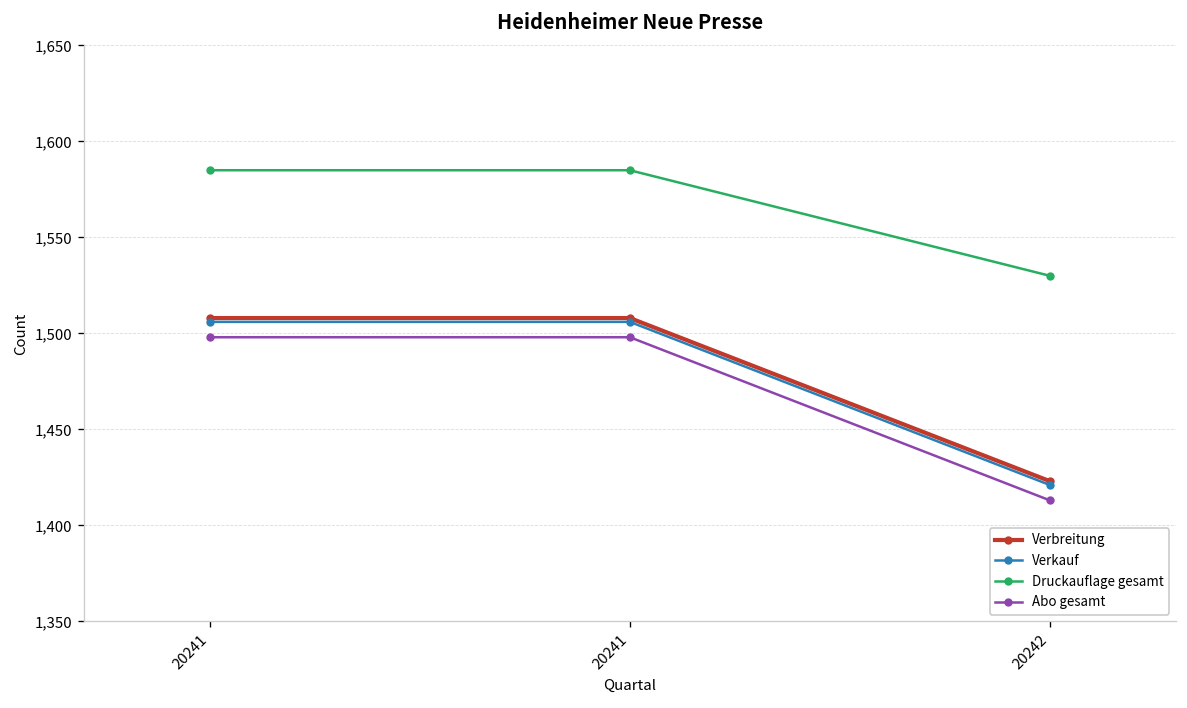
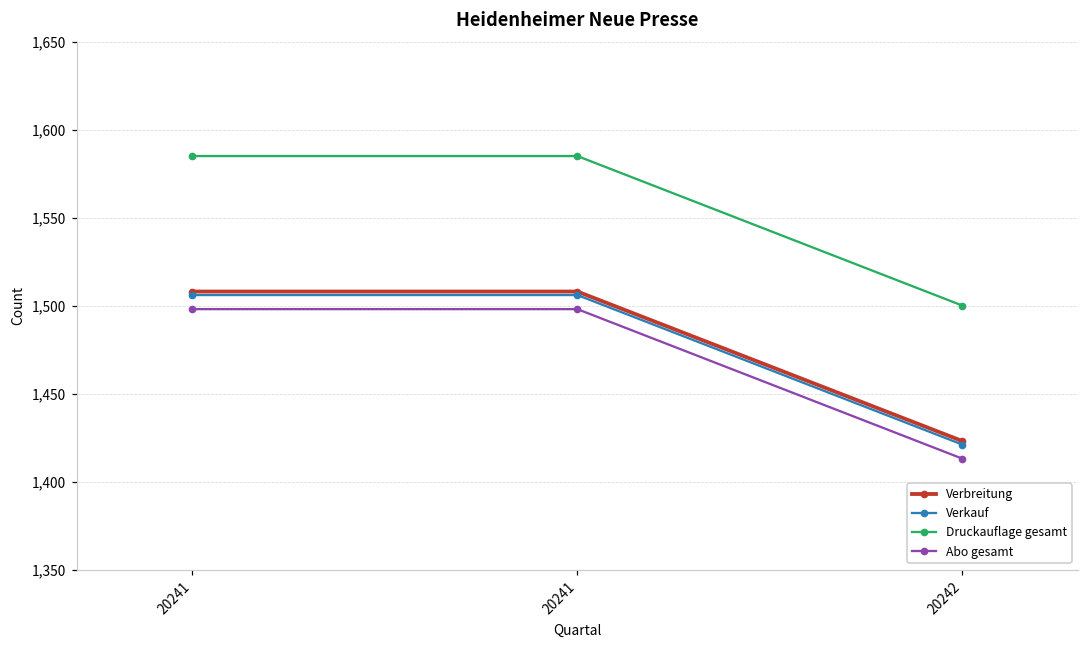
Druckauflage gesamt, 20242: 1,530 -> 1,500
